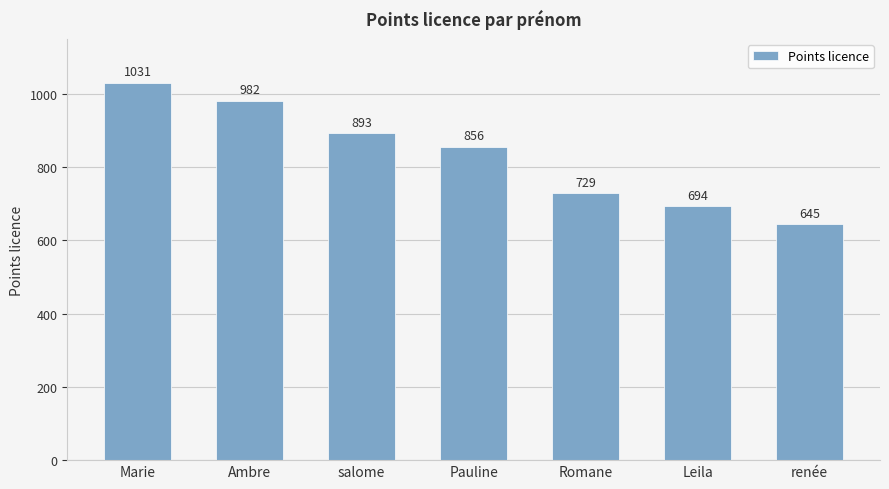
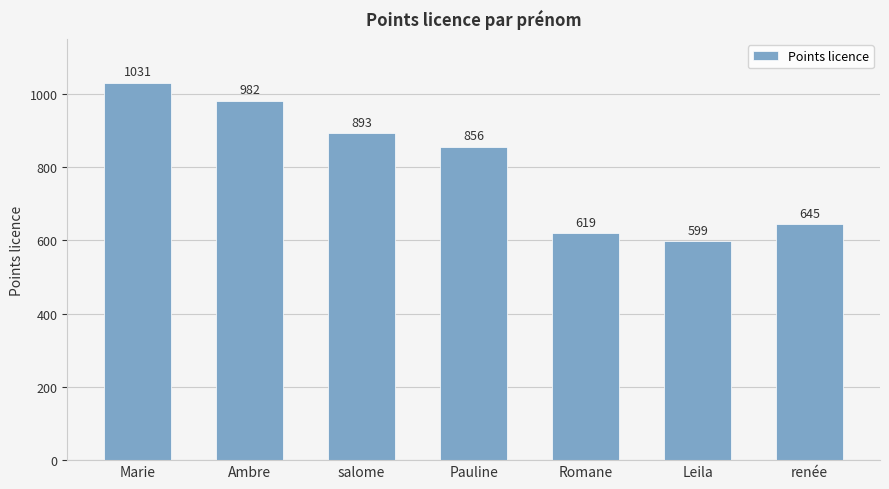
Romane: 729 -> 619
Leila: 694 -> 599
